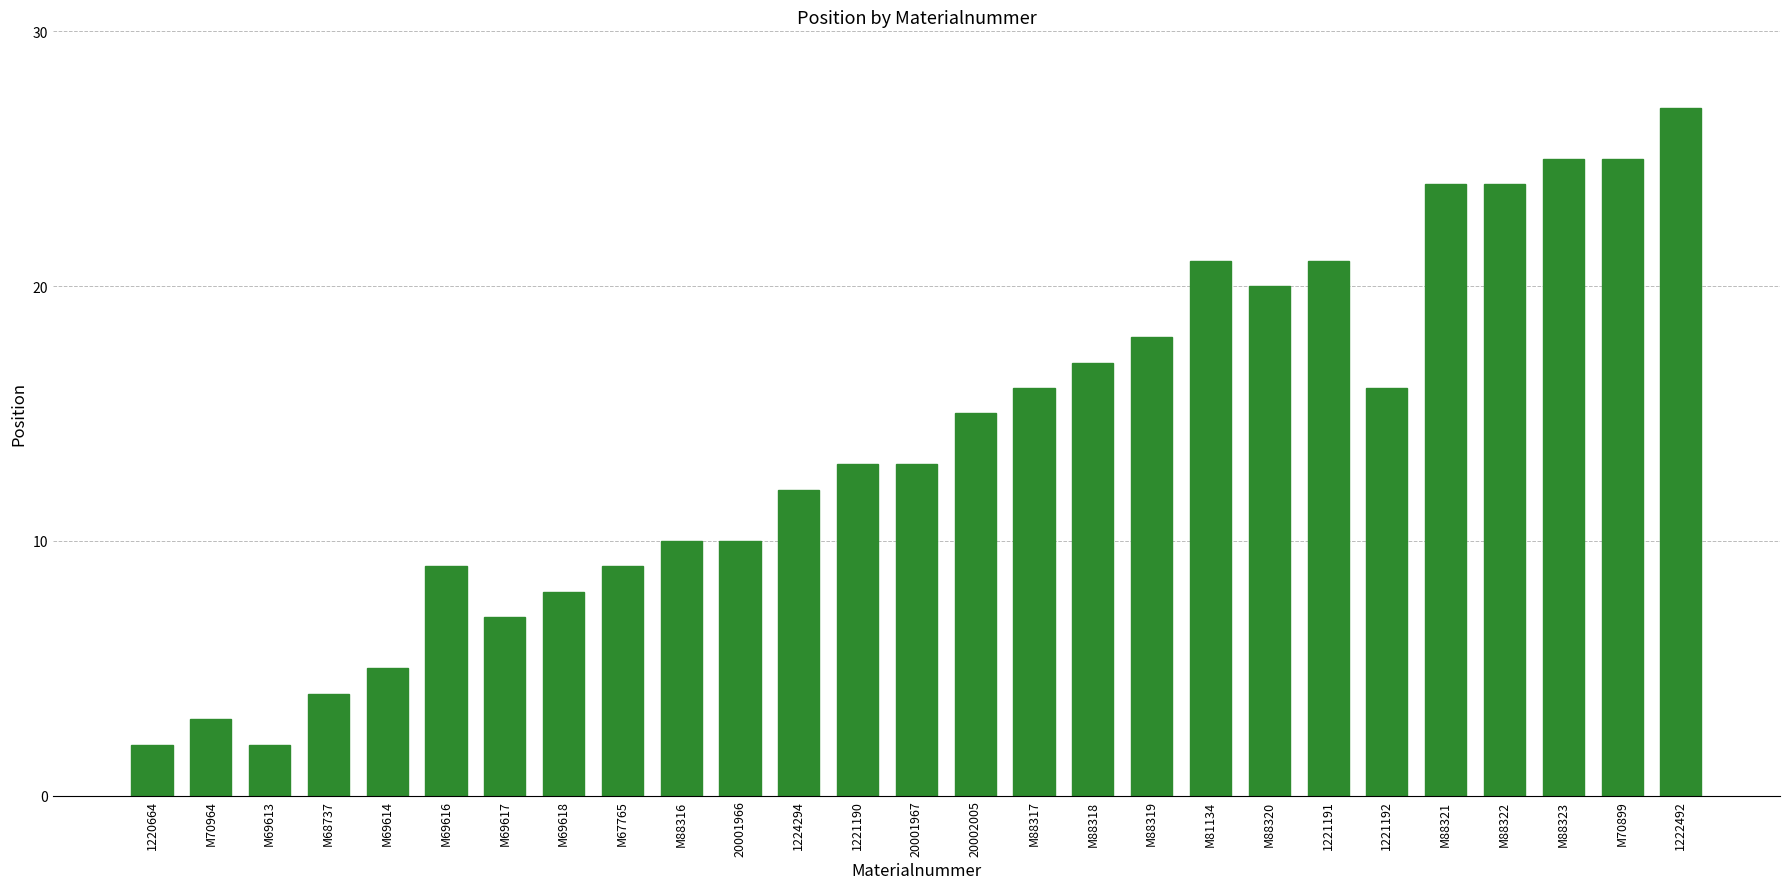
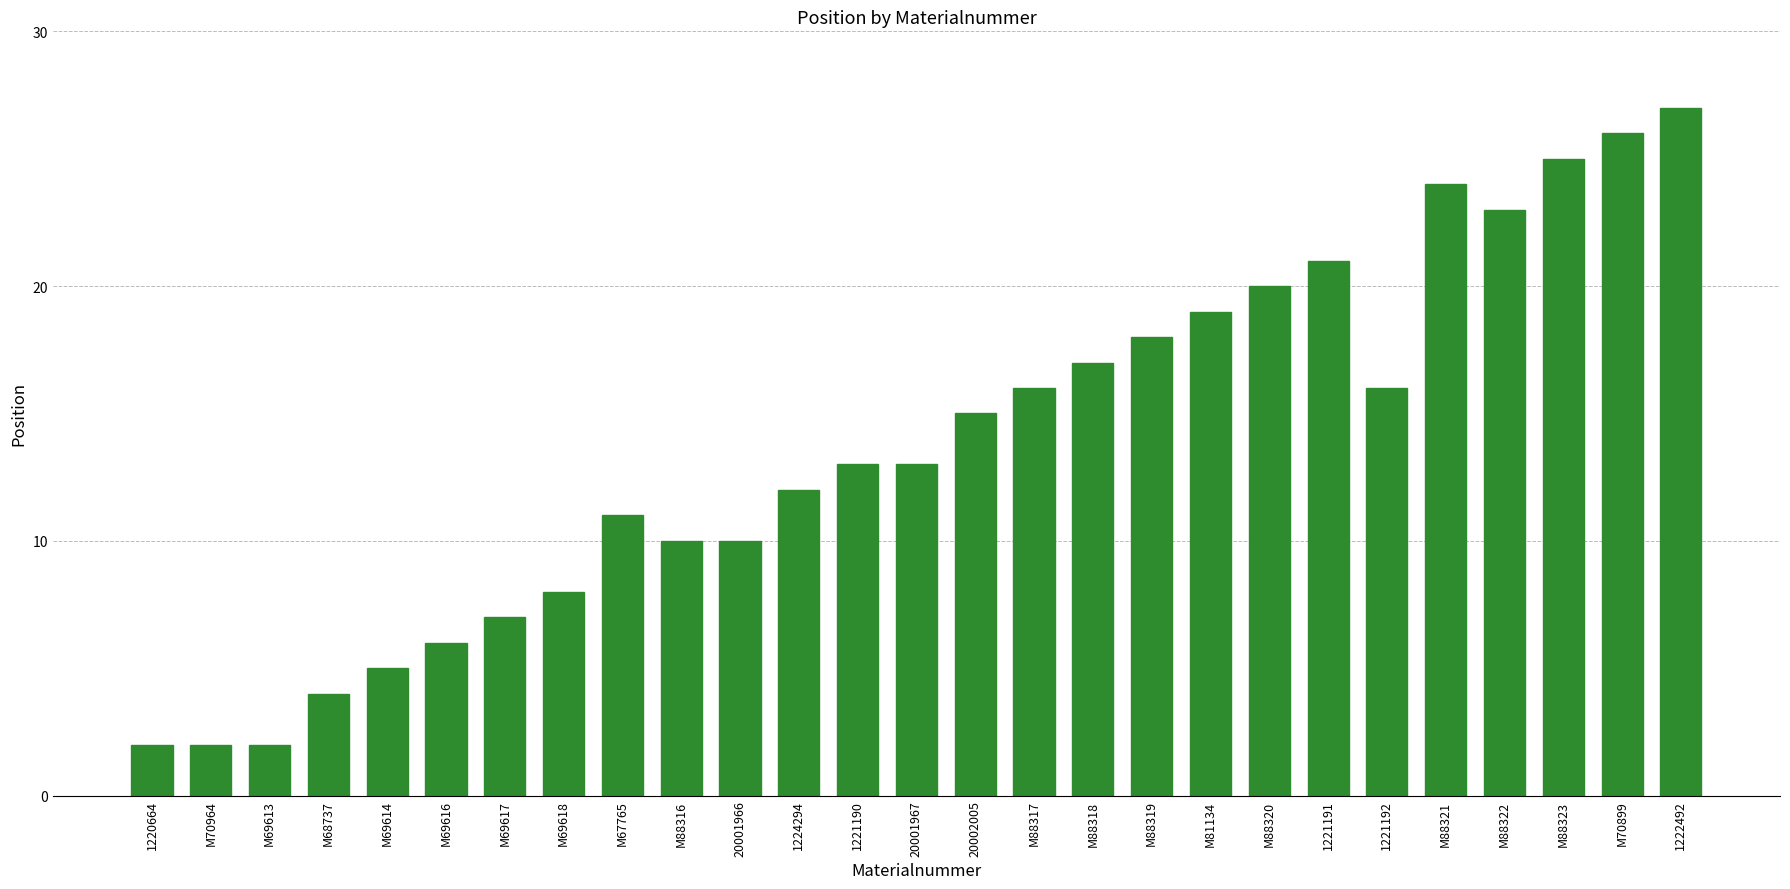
M70964: 3 -> 2
M69616: 9 -> 6
M67765: 9 -> 11
M81134: 21 -> 19
M88322: 24 -> 23
M70899: 25 -> 26
